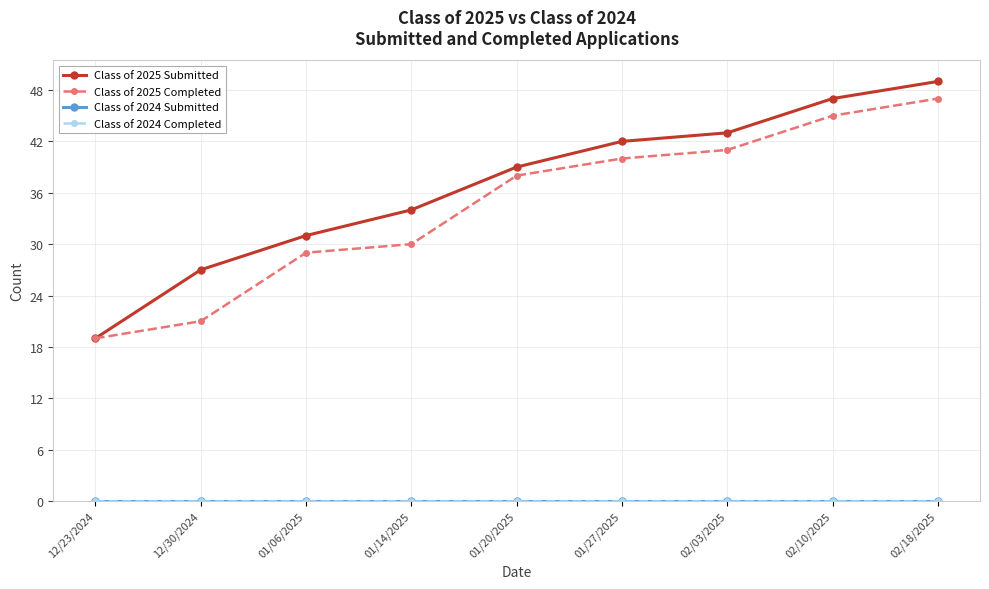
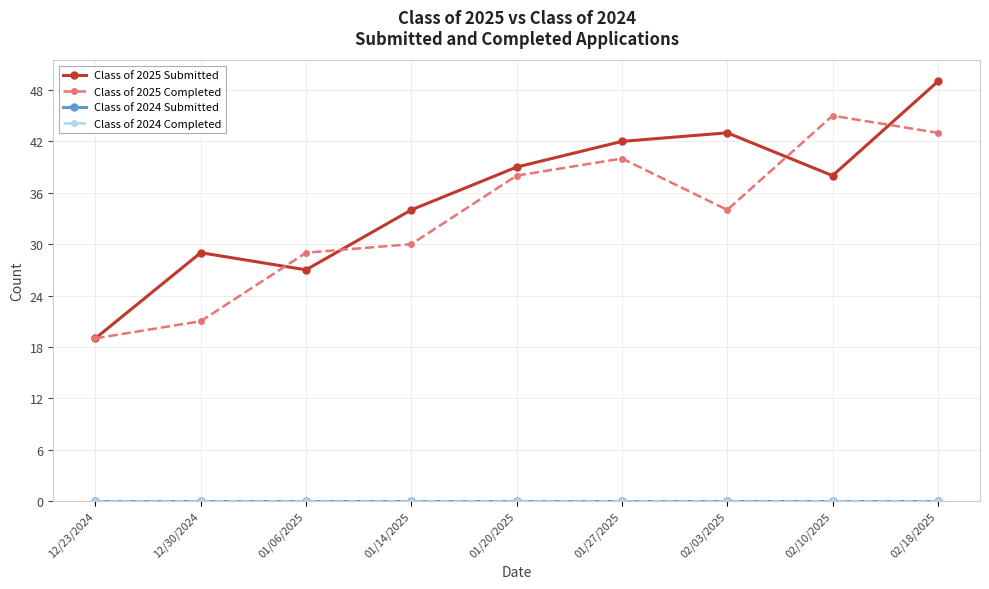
Class of 2025 Submitted, 12/30/2024: 27 -> 29
Class of 2025 Submitted, 01/06/2025: 31 -> 27
Class of 2025 Completed, 02/03/2025: 41 -> 34
Class of 2025 Submitted, 02/10/2025: 47 -> 38
Class of 2025 Completed, 02/18/2025: 47 -> 43
